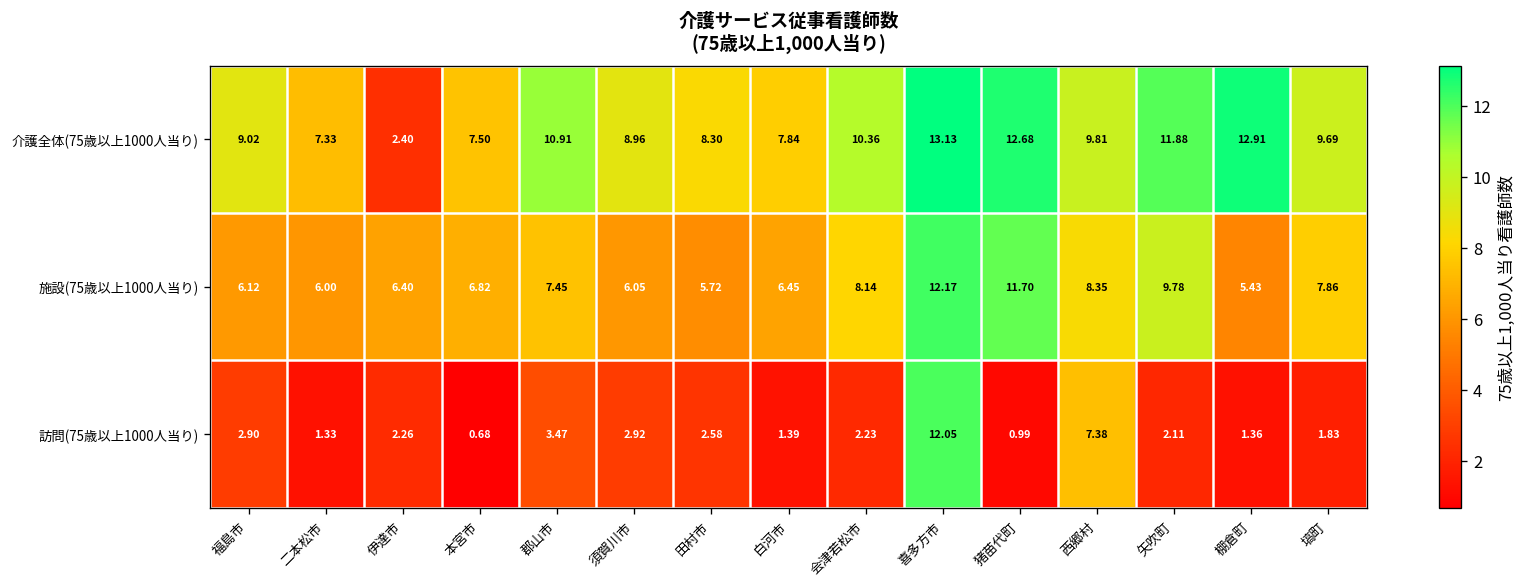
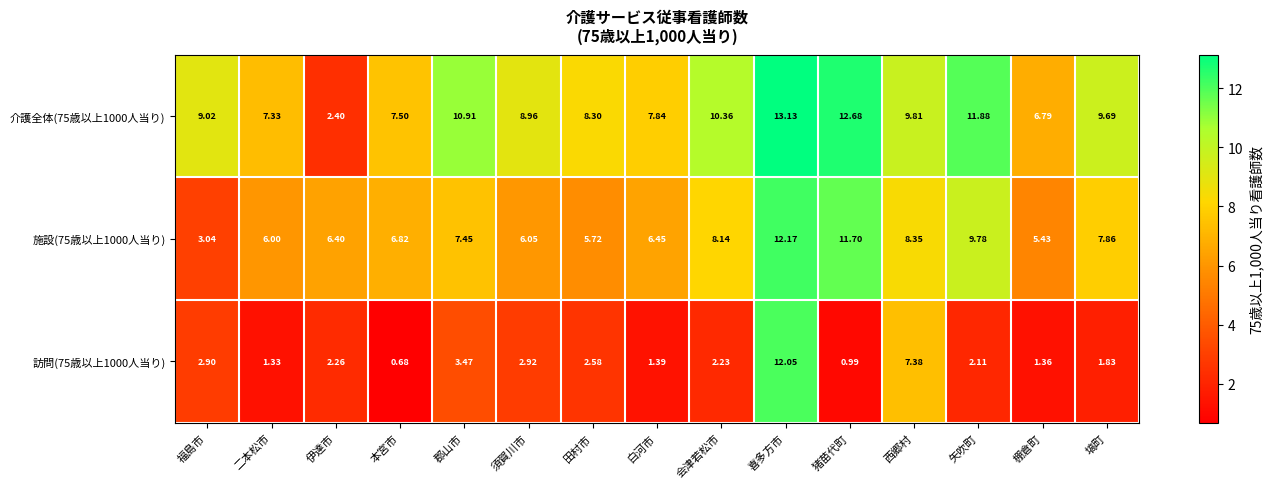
介護全体(75歳以上1000人当り), 棚倉町: 12.91 -> 6.79
施設(75歳以上1000人当り), 福島市: 6.12 -> 3.04
